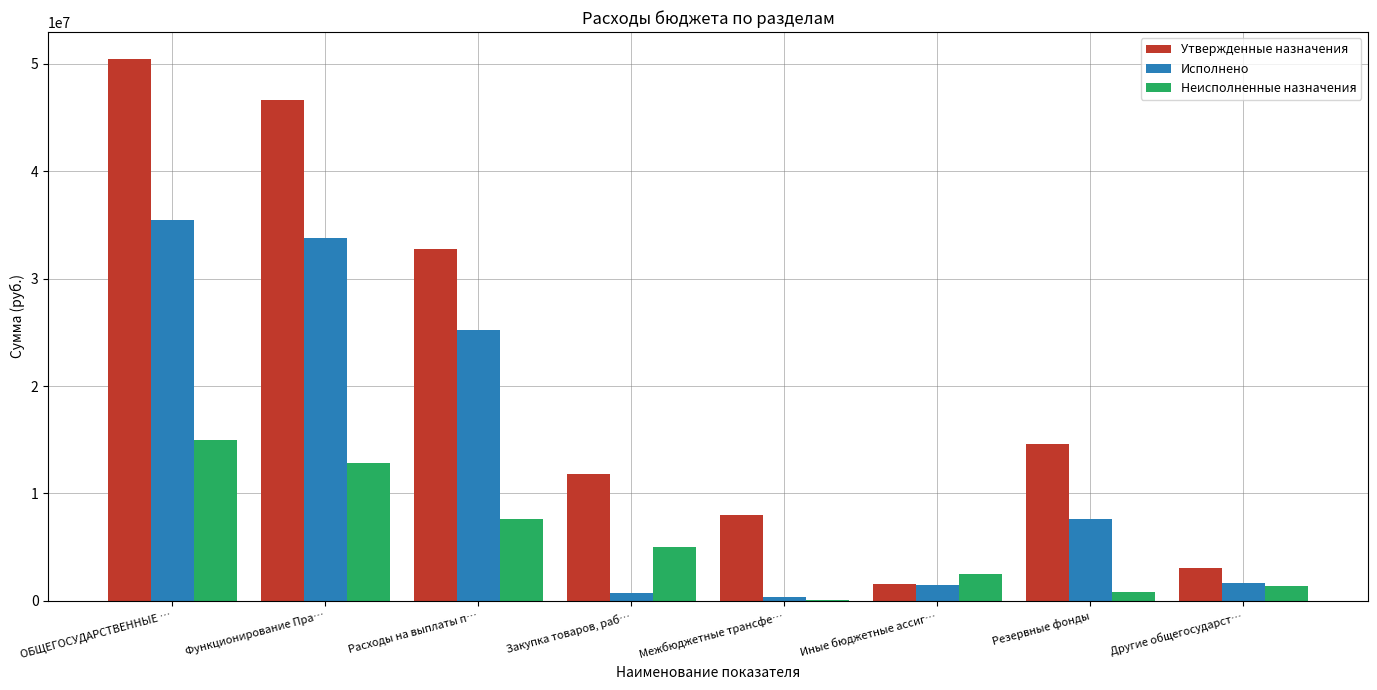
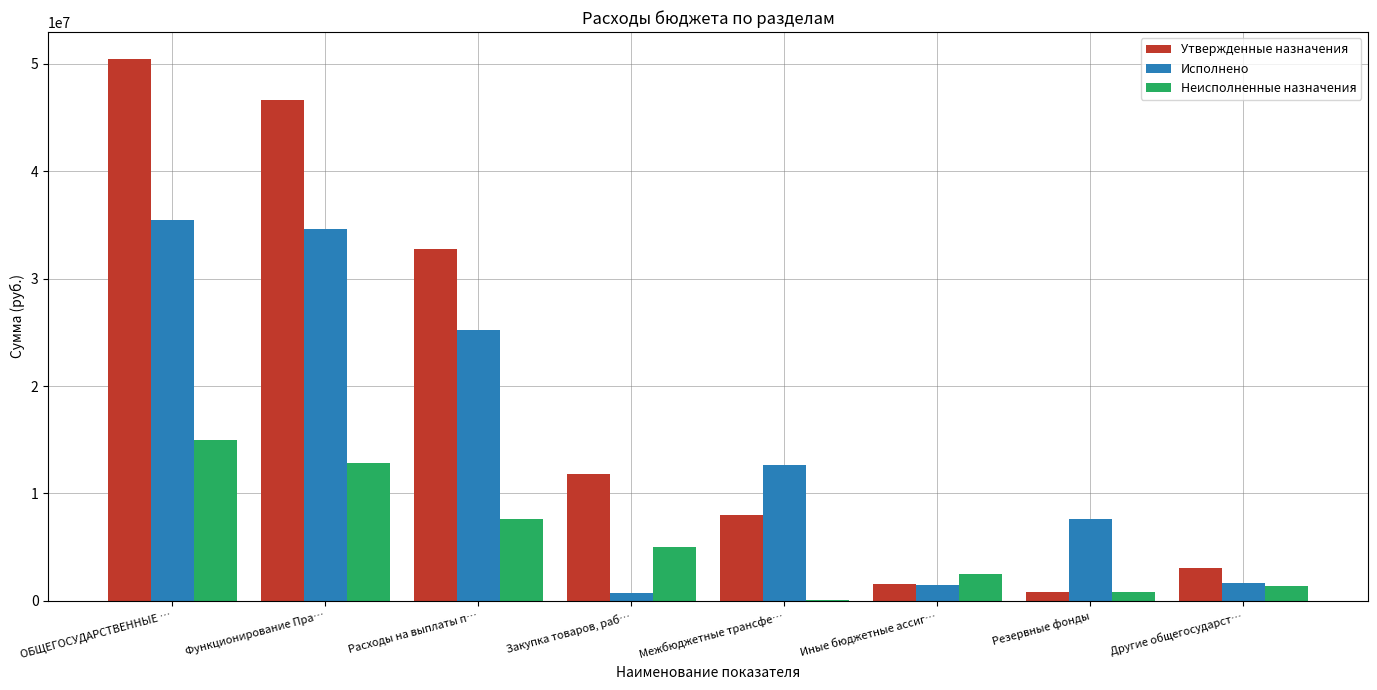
Исполнено, Функционирование Пра…: 33800000 -> 34600000
Исполнено, Межбюджетные трансфе…: 300000 -> 12600000
Утвержденные назначения, Резервные фонды: 14600000 -> 800000
